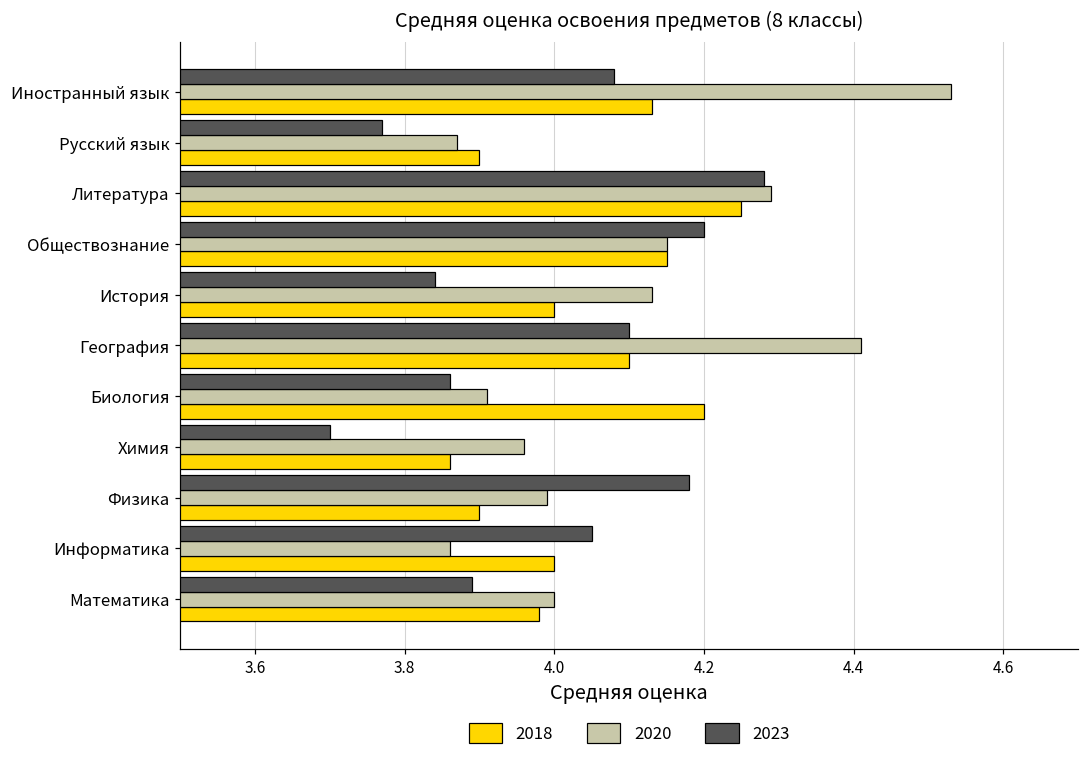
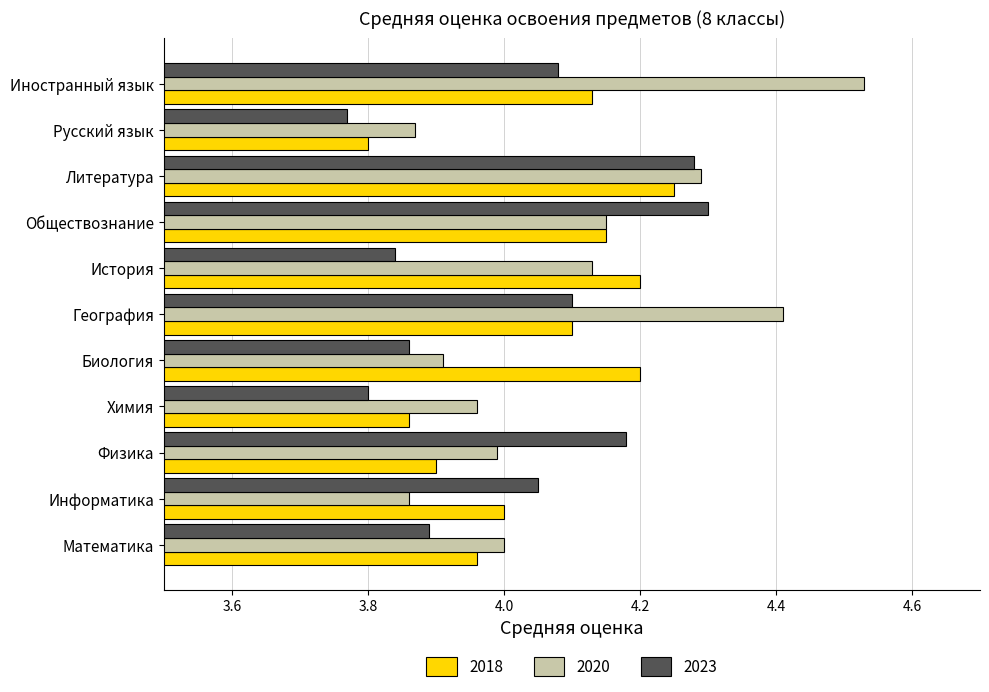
2018, Русский язык: 3.9 -> 3.8
2023, Обществознание: 4.2 -> 4.3
2018, История: 4.0 -> 4.2
2023, Химия: 3.7 -> 3.8
2018, Математика: 3.98 -> 3.96
